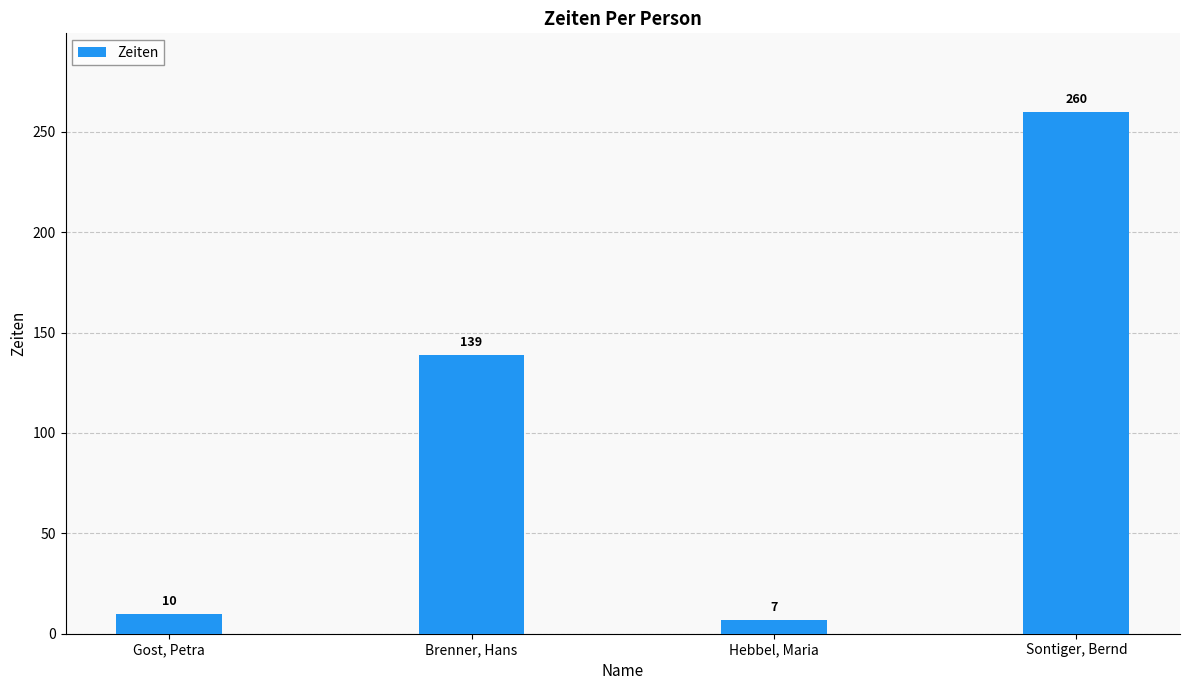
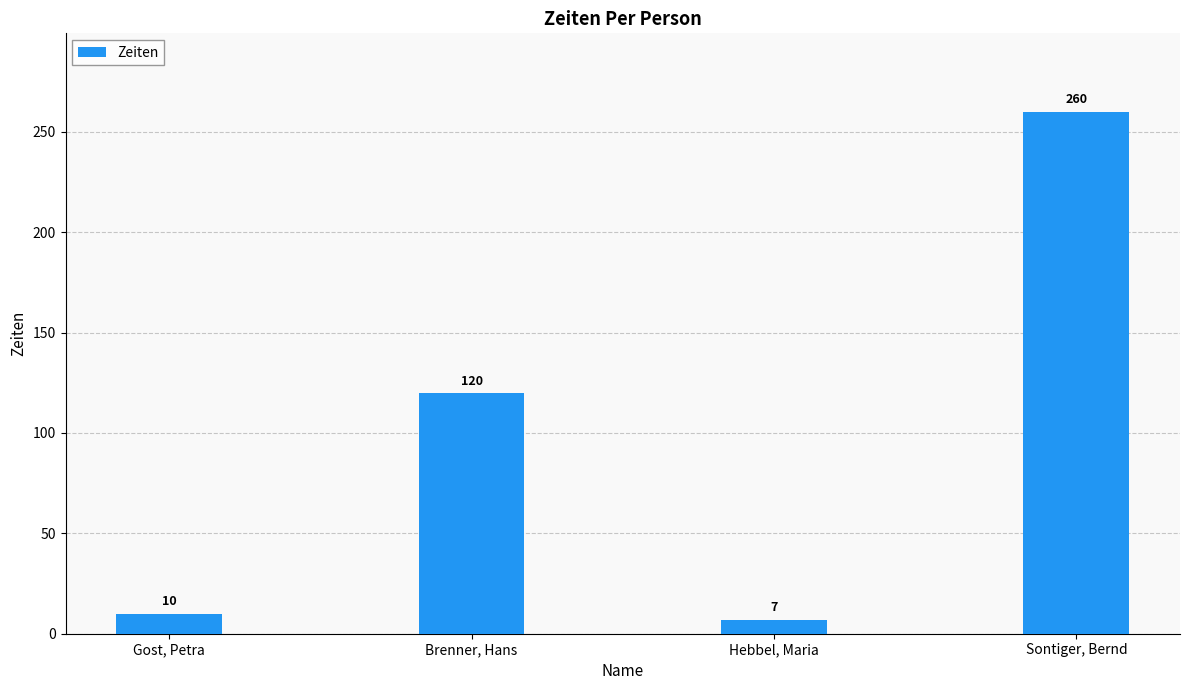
Brenner, Hans: 139 -> 120
